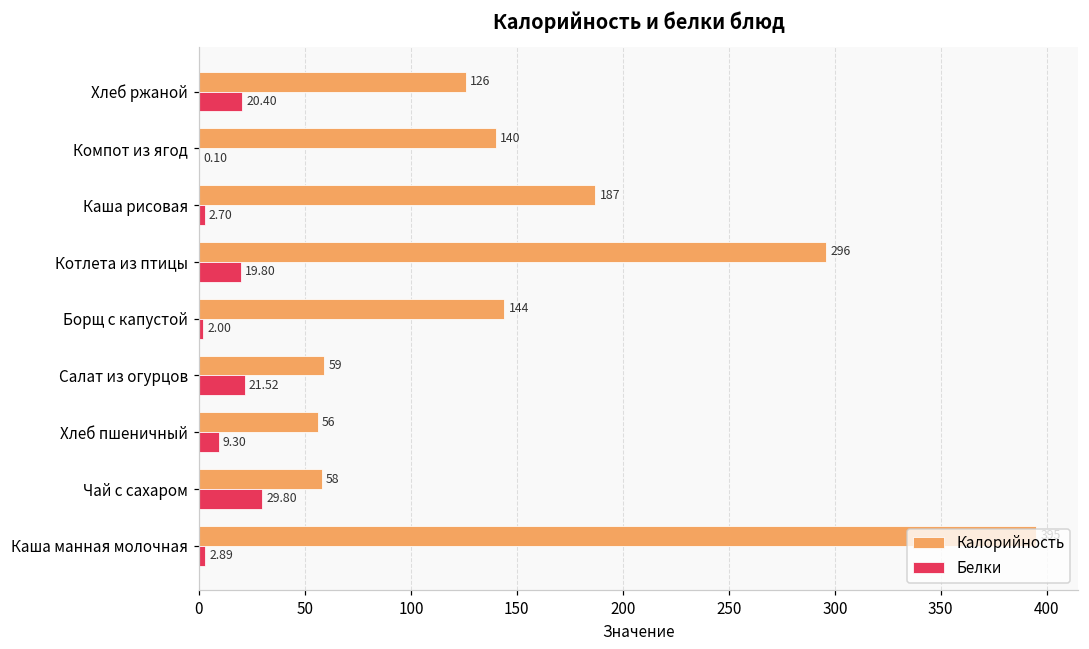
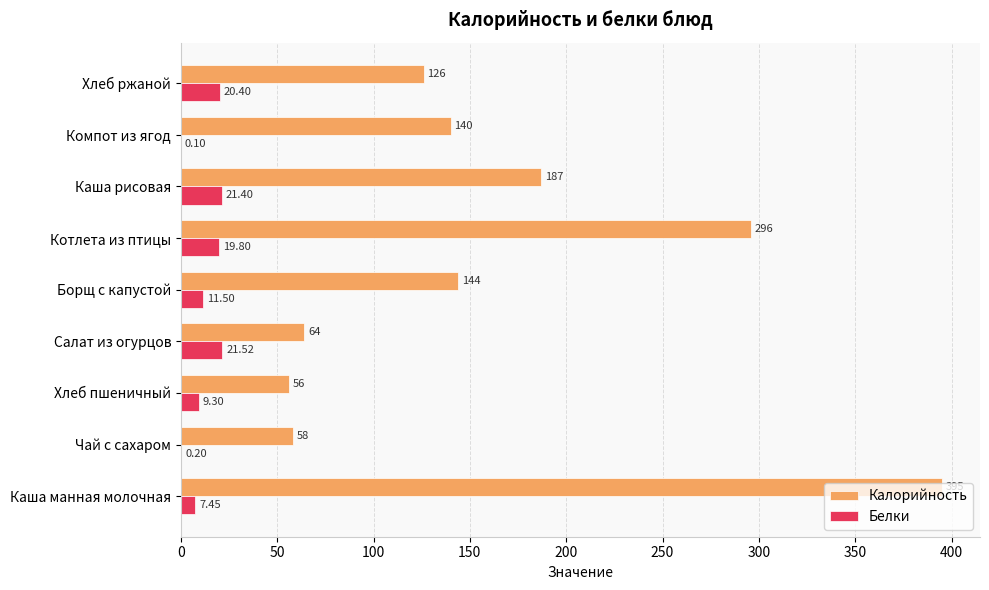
Белки, Каша рисовая: 2.70 -> 21.40
Белки, Борщ с капустой: 2.00 -> 11.50
Калорийность, Салат из огурцов: 59 -> 64
Белки, Чай с сахаром: 29.80 -> 0.20
Белки, Каша манная молочная: 2.89 -> 7.45
